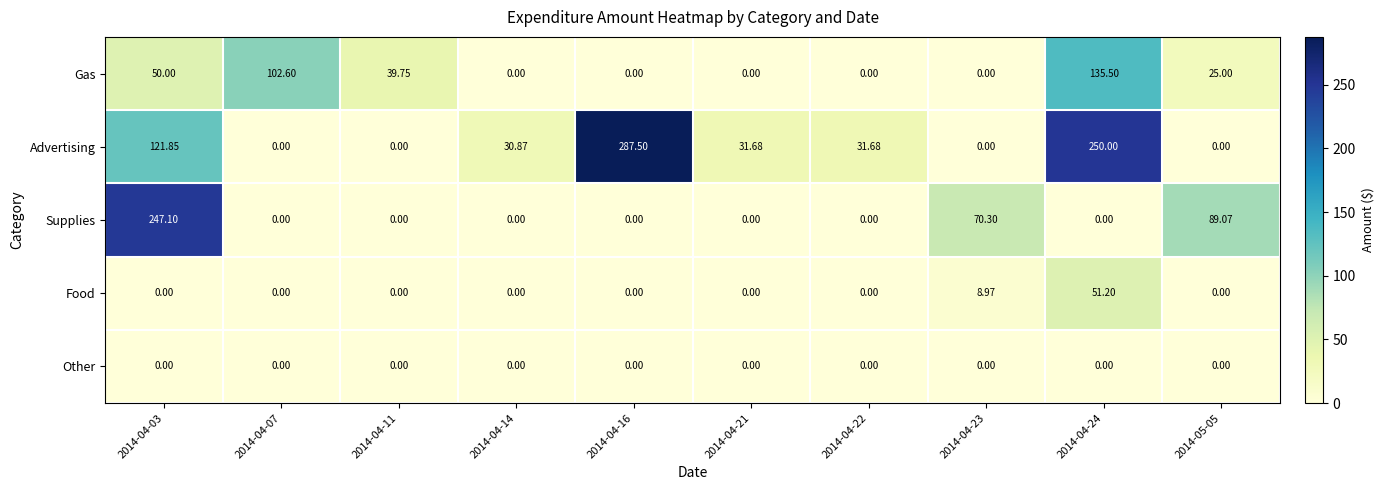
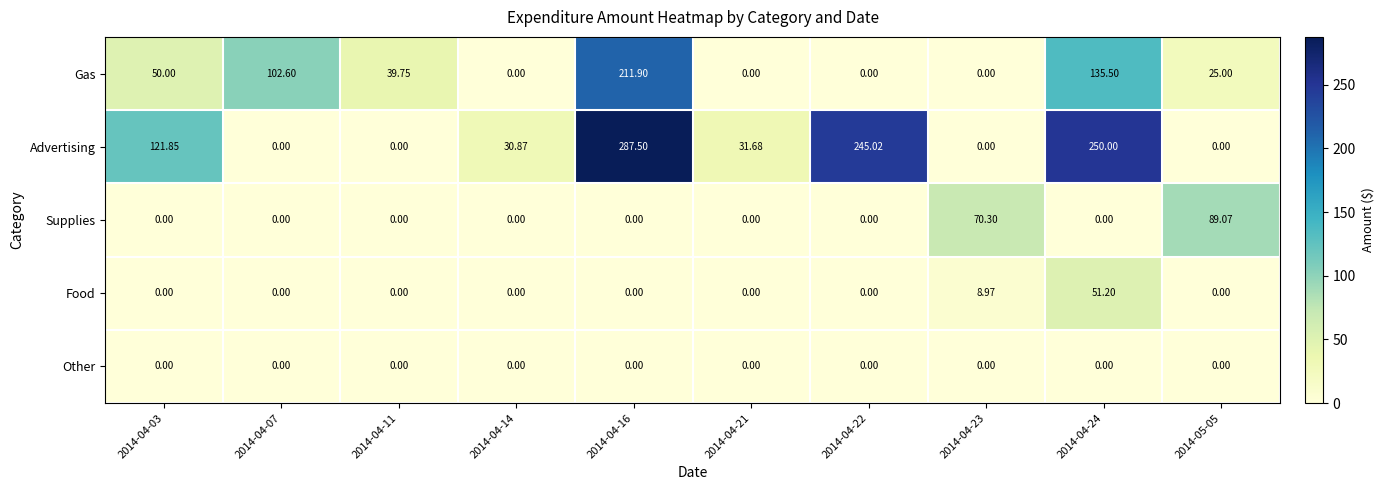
Gas, 2014-04-16: 0.00 -> 211.90
Advertising, 2014-04-22: 31.68 -> 245.02
Supplies, 2014-04-03: 247.10 -> 0.00
